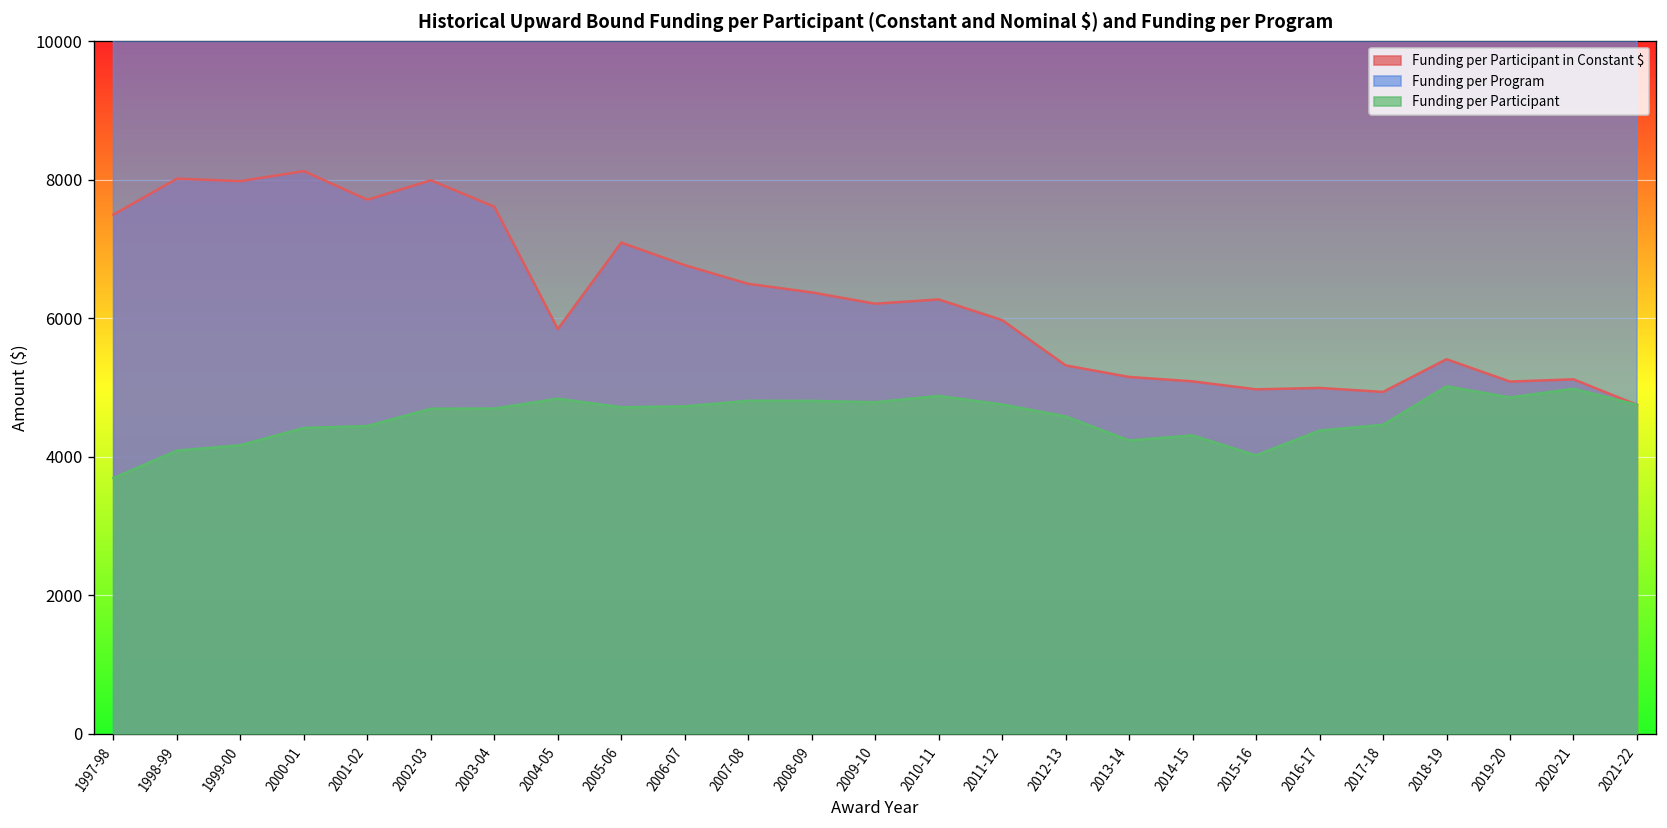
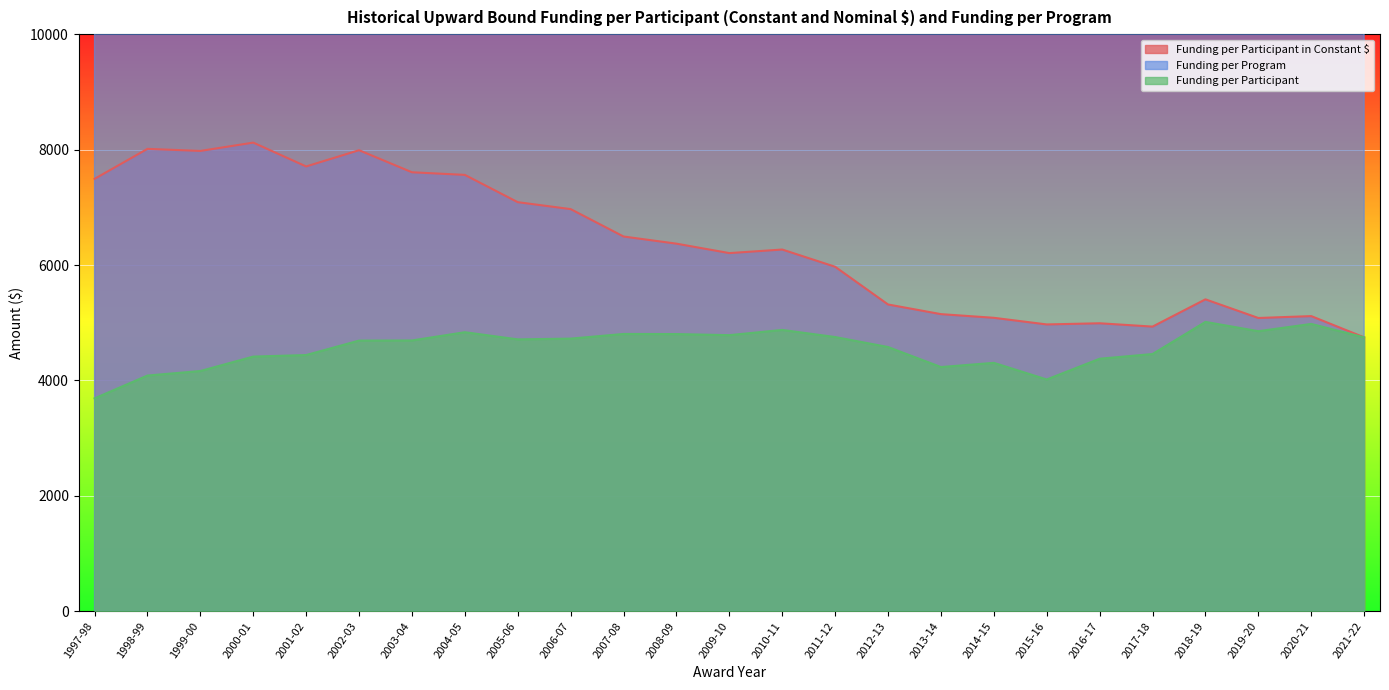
Funding per Participant in Constant $, 2004-05: 5800 -> 7600
Funding per Participant in Constant $, 2006-07: 6800 -> 7000
